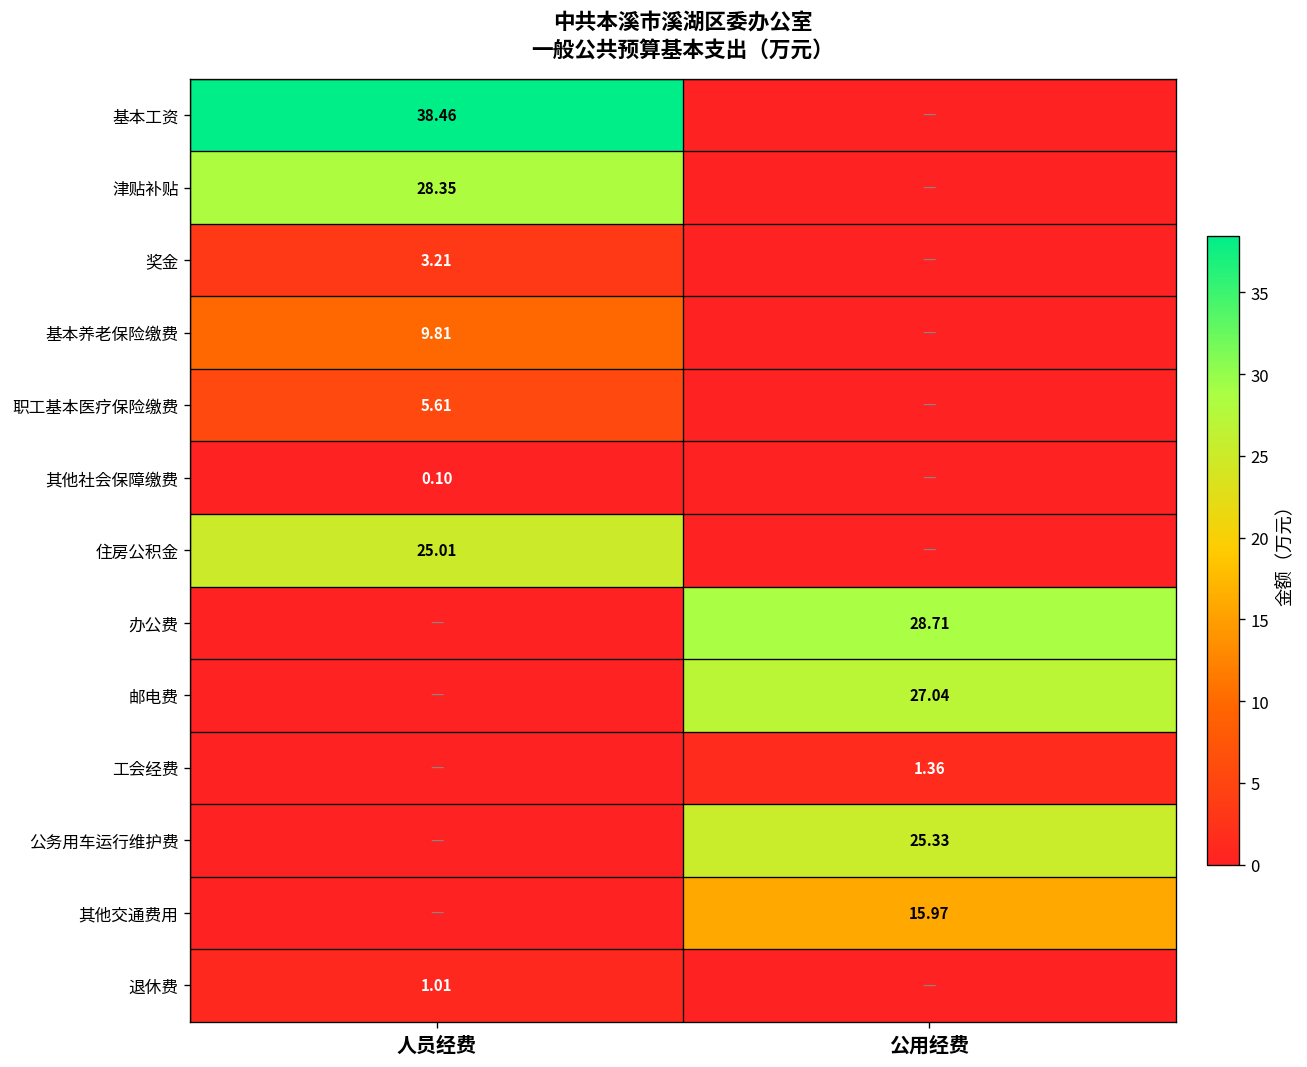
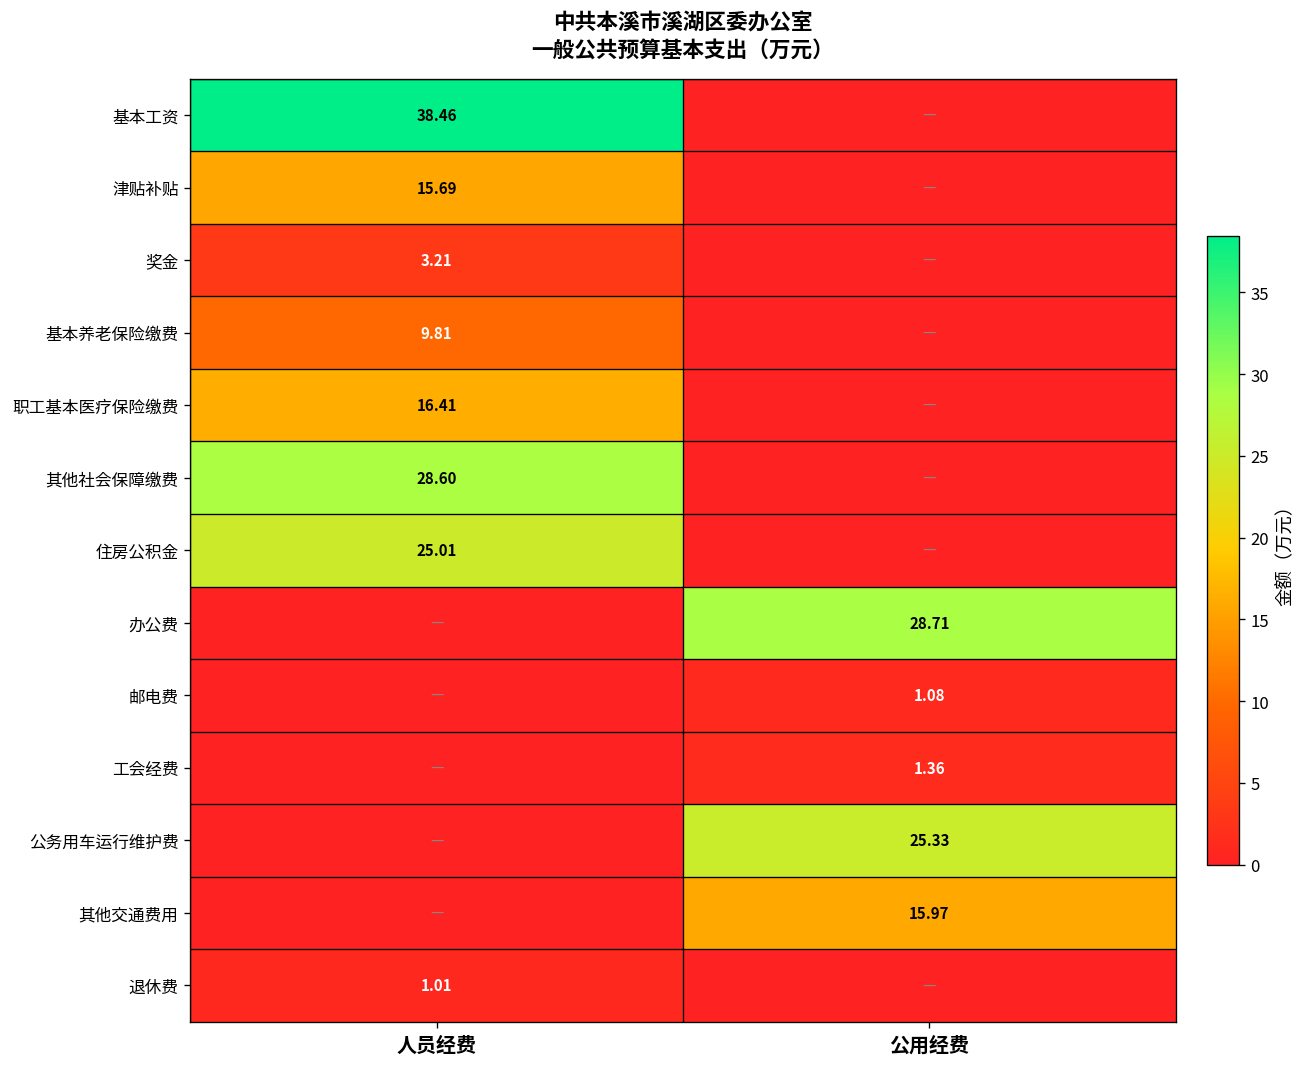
津贴补贴, 人员经费: 28.35 -> 15.69
职工基本医疗保险缴费, 人员经费: 5.61 -> 16.41
其他社会保障缴费, 人员经费: 0.10 -> 28.60
邮电费, 公用经费: 27.04 -> 1.08
